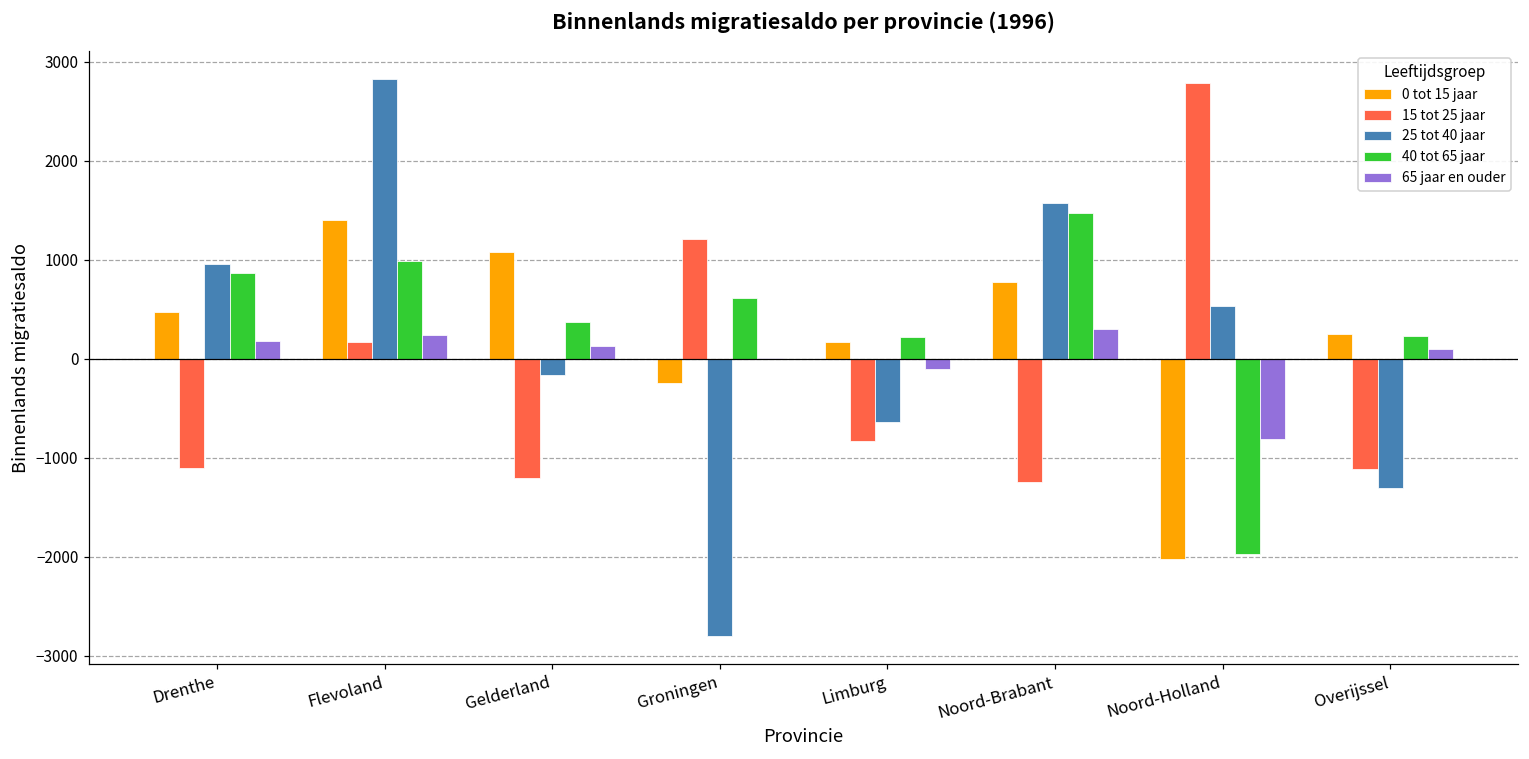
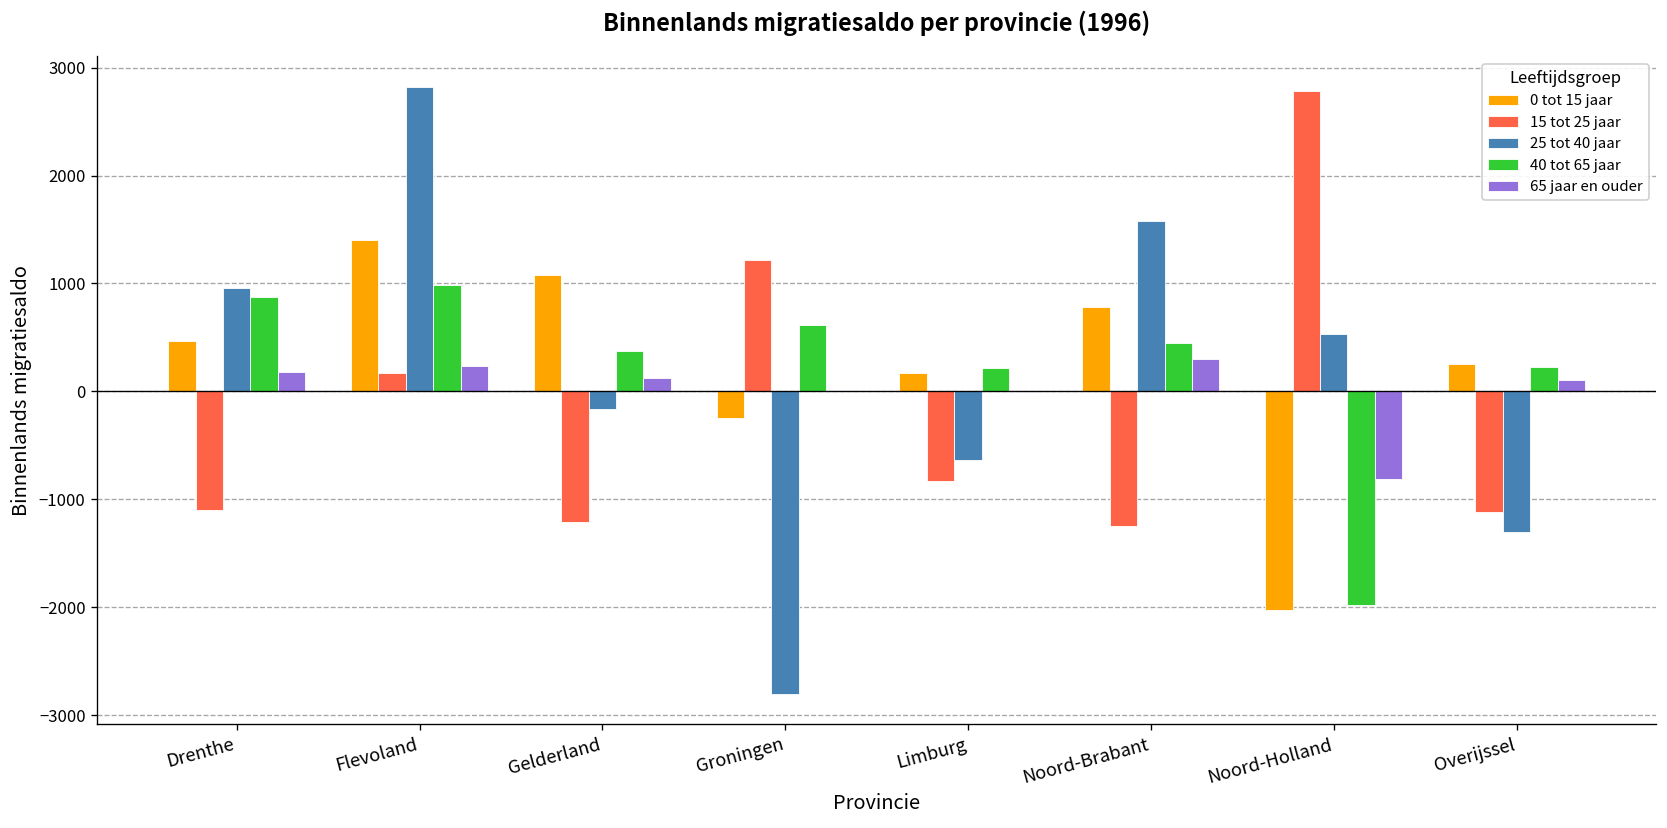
65 jaar en ouder, Limburg: -100 -> 0
40 tot 65 jaar, Noord-Brabant: 1500 -> 400
